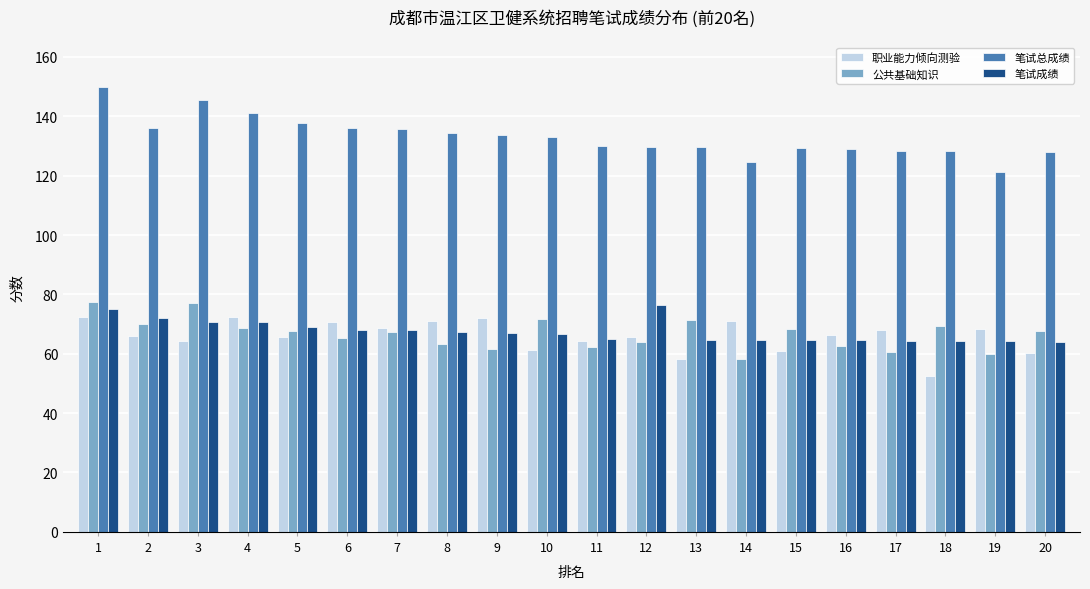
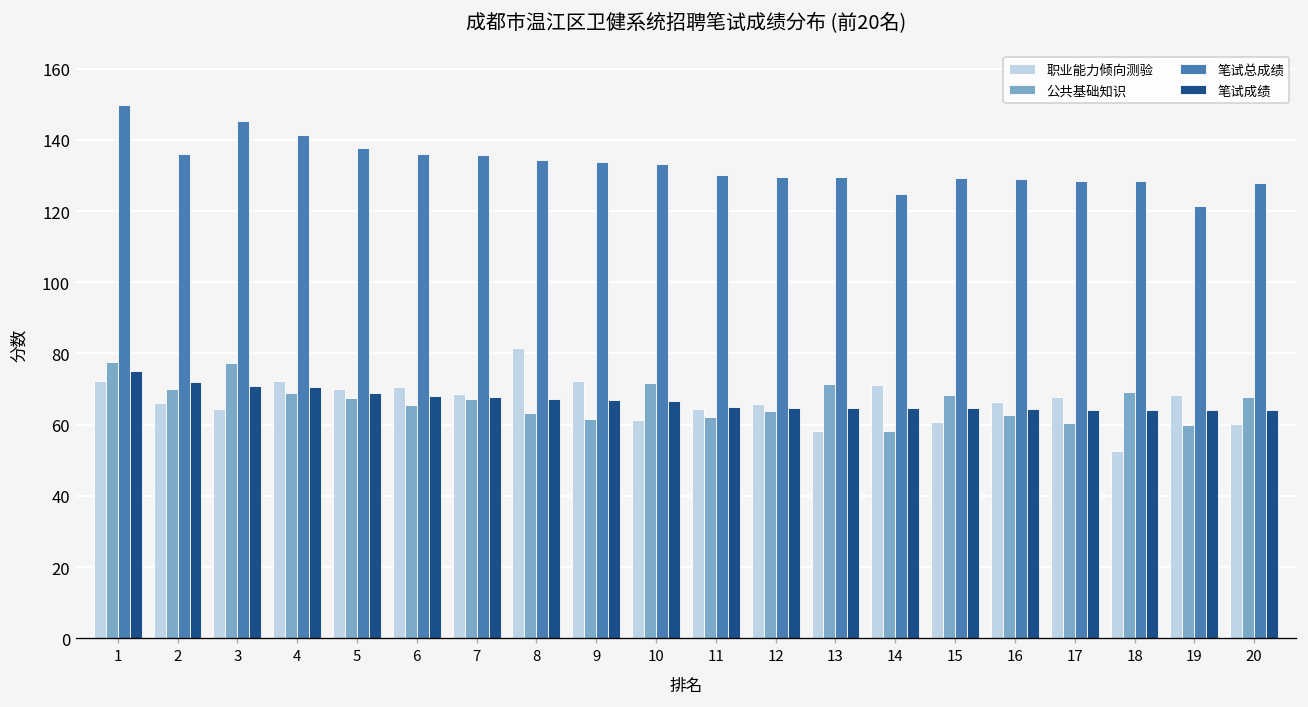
职业能力倾向测验, 5: 66 -> 70
职业能力倾向测验, 8: 71 -> 81
笔试成绩, 12: 77 -> 65
